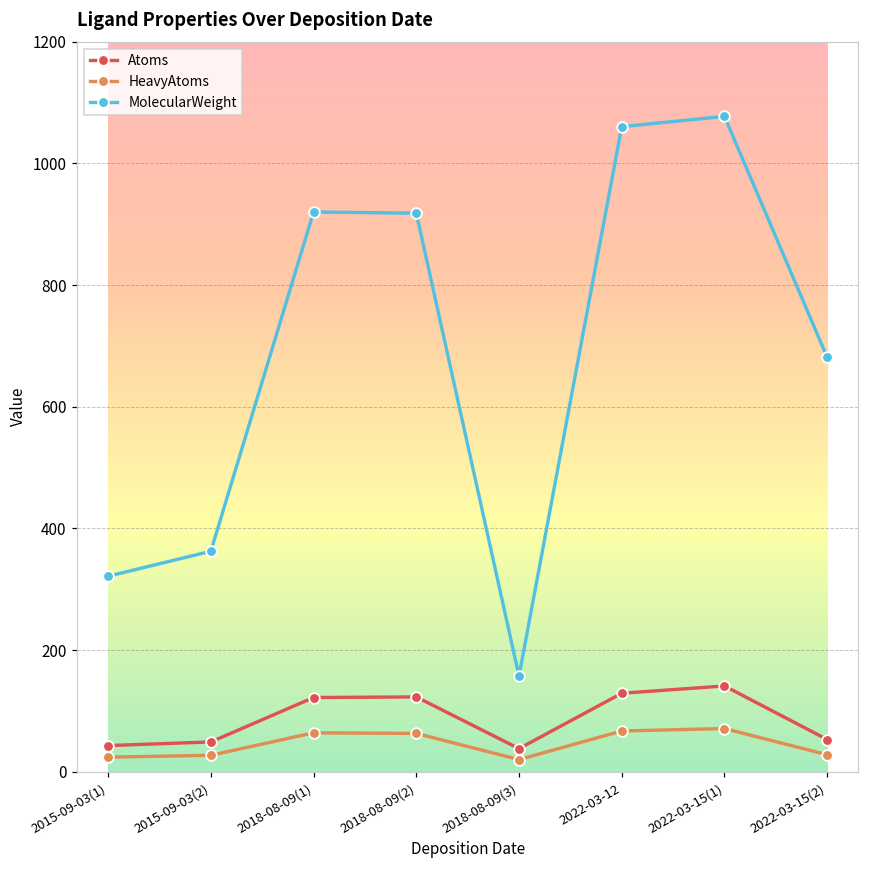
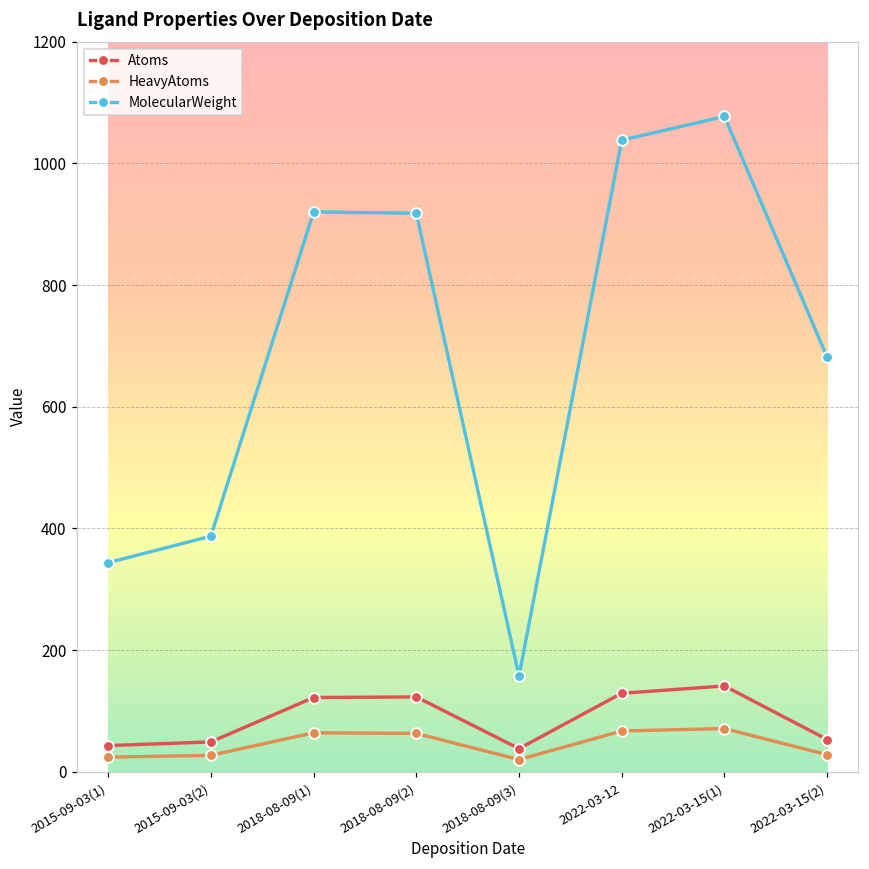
MolecularWeight, 2015-09-03(1): 320 -> 340
MolecularWeight, 2015-09-03(2): 360 -> 390
MolecularWeight, 2022-03-12: 1060 -> 1040
